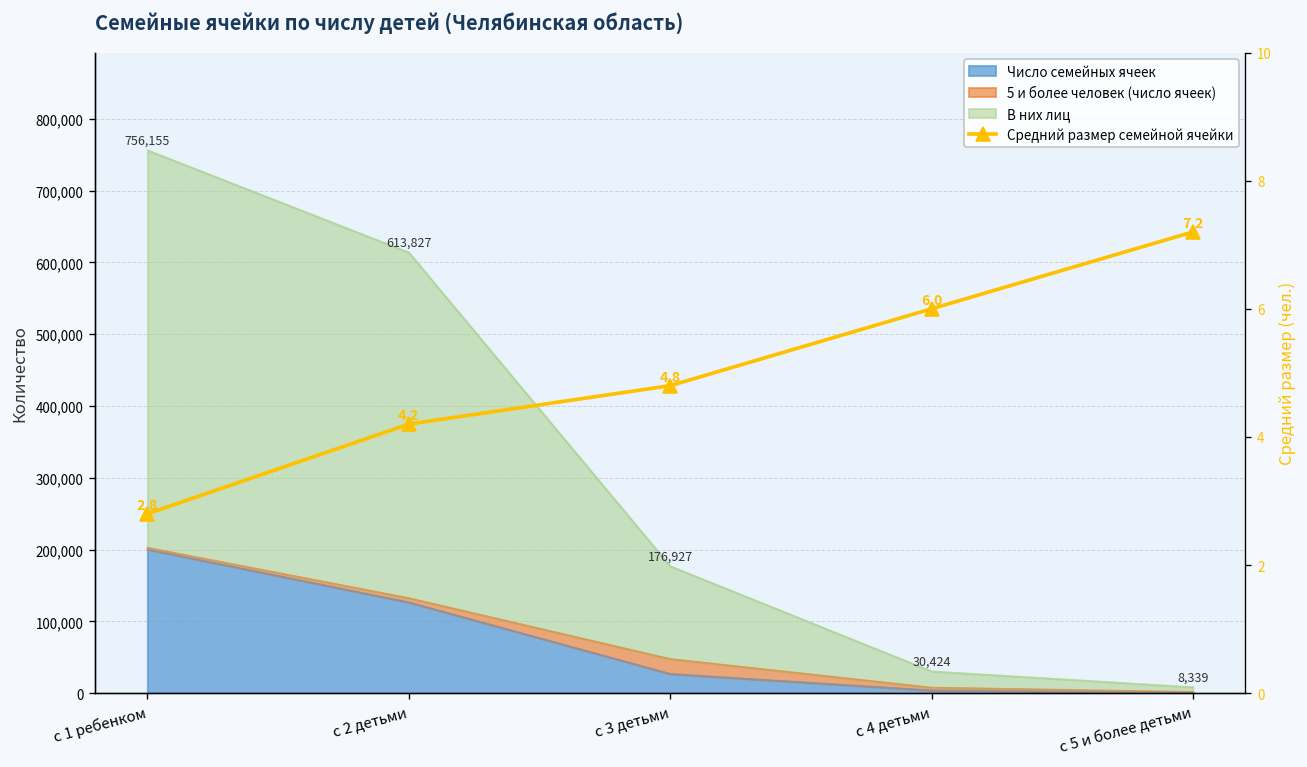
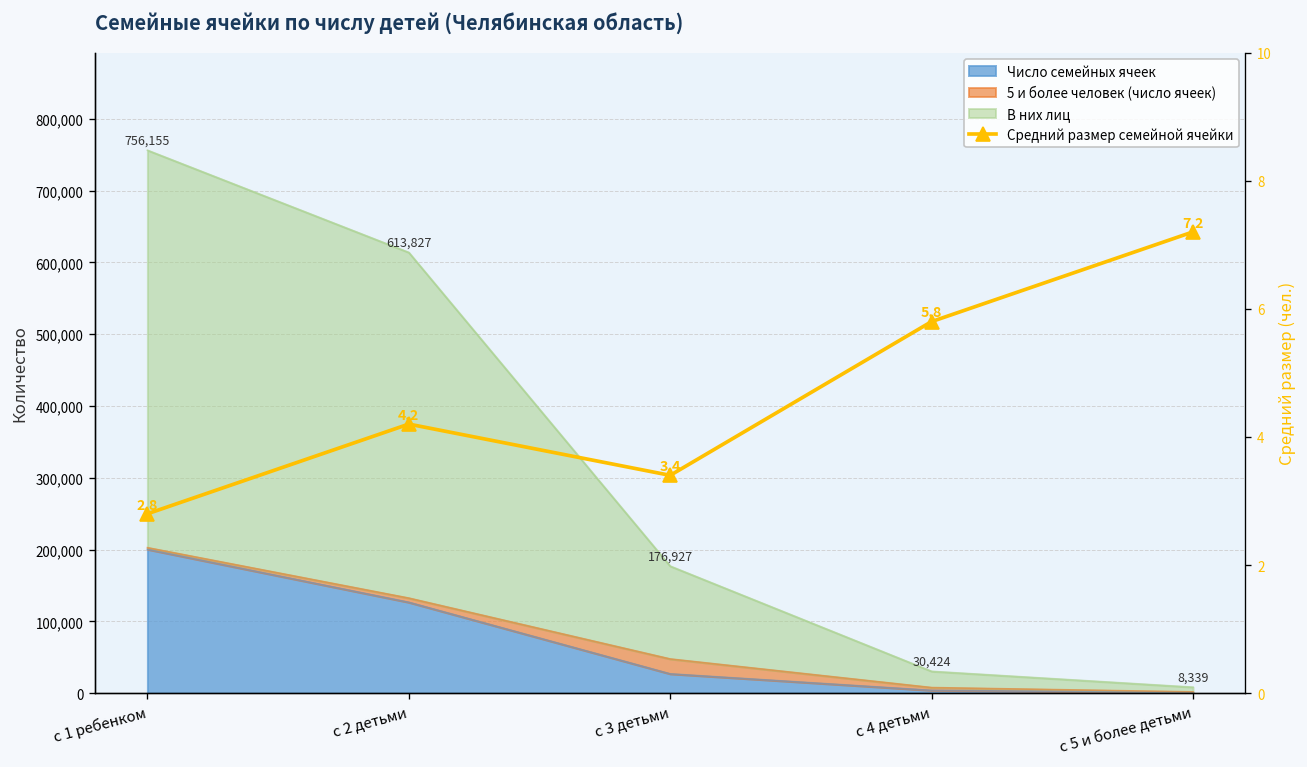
Средний размер семейной ячейки, с 3 детьми: 4.8 -> 3.4
Средний размер семейной ячейки, с 4 детьми: 6.0 -> 5.8
